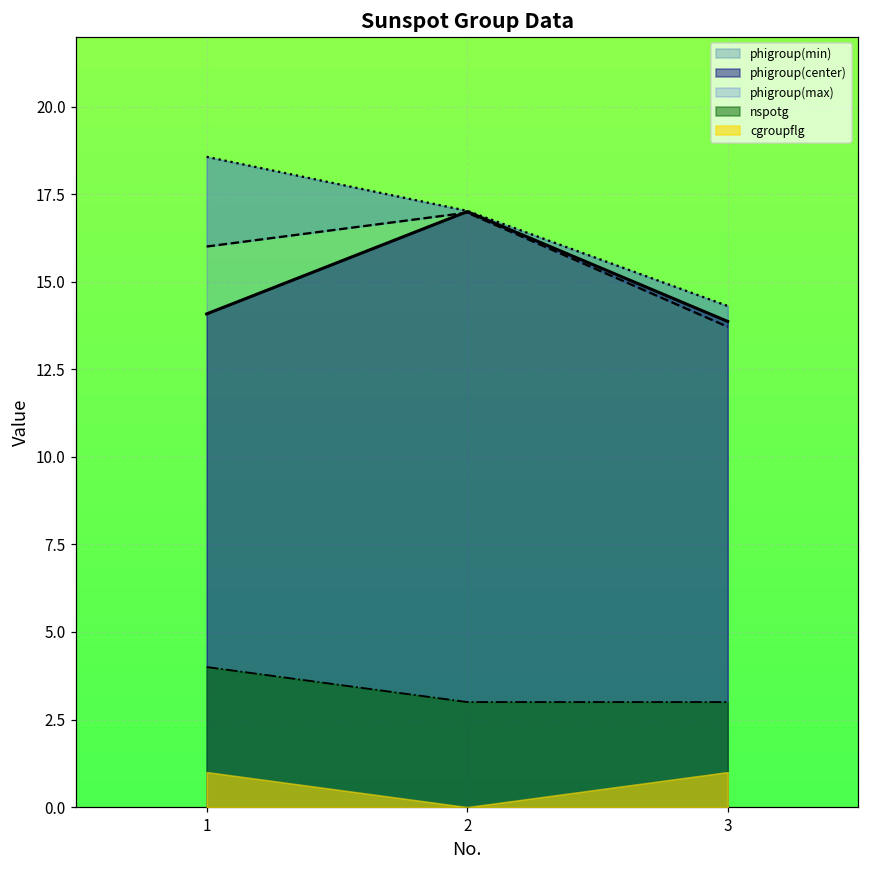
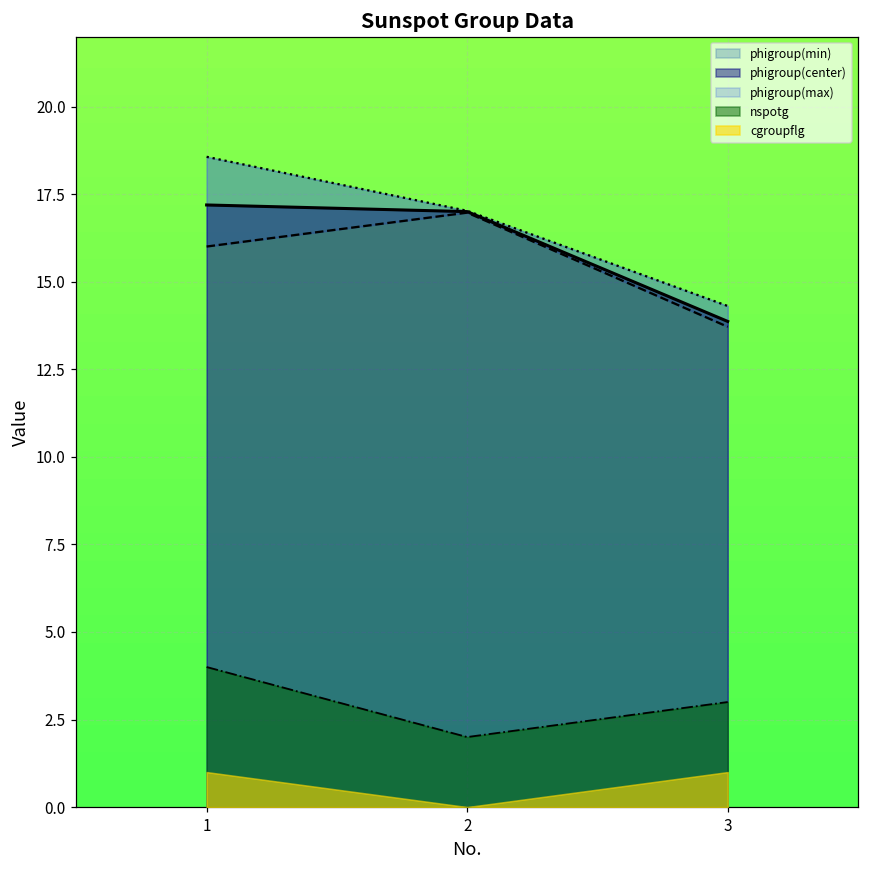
phigroup(center), 1: 14.1 -> 17.2
nspotg, 2: 3 -> 2
